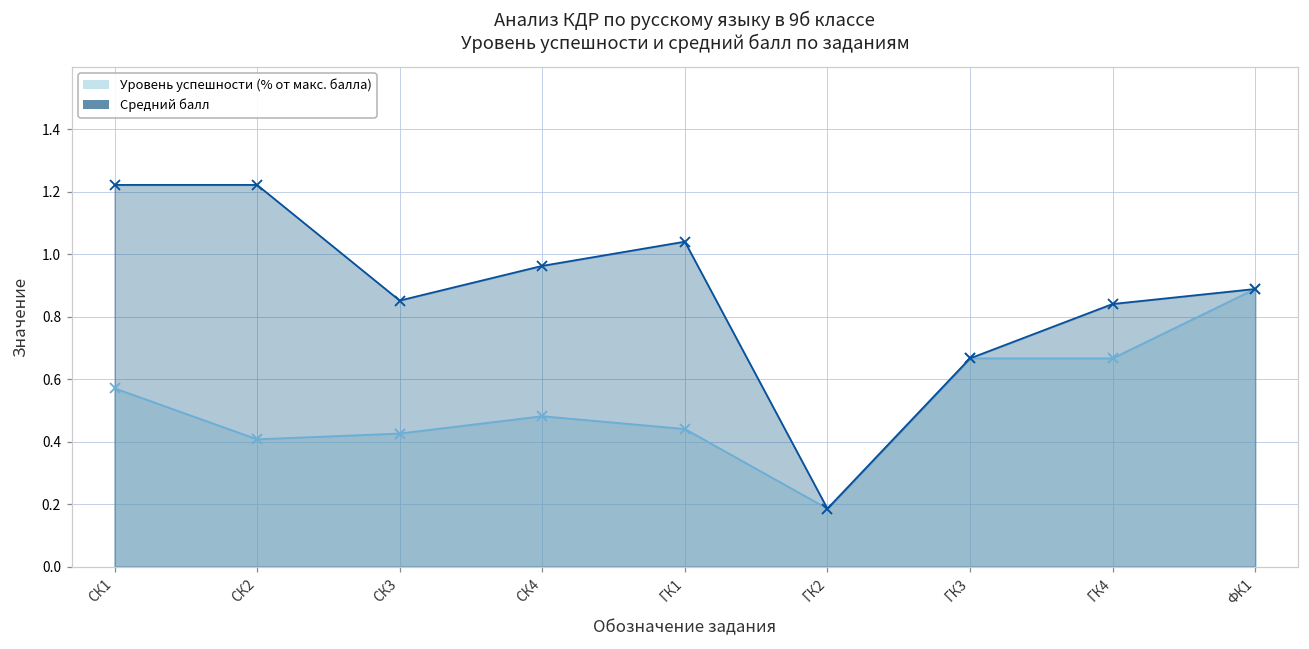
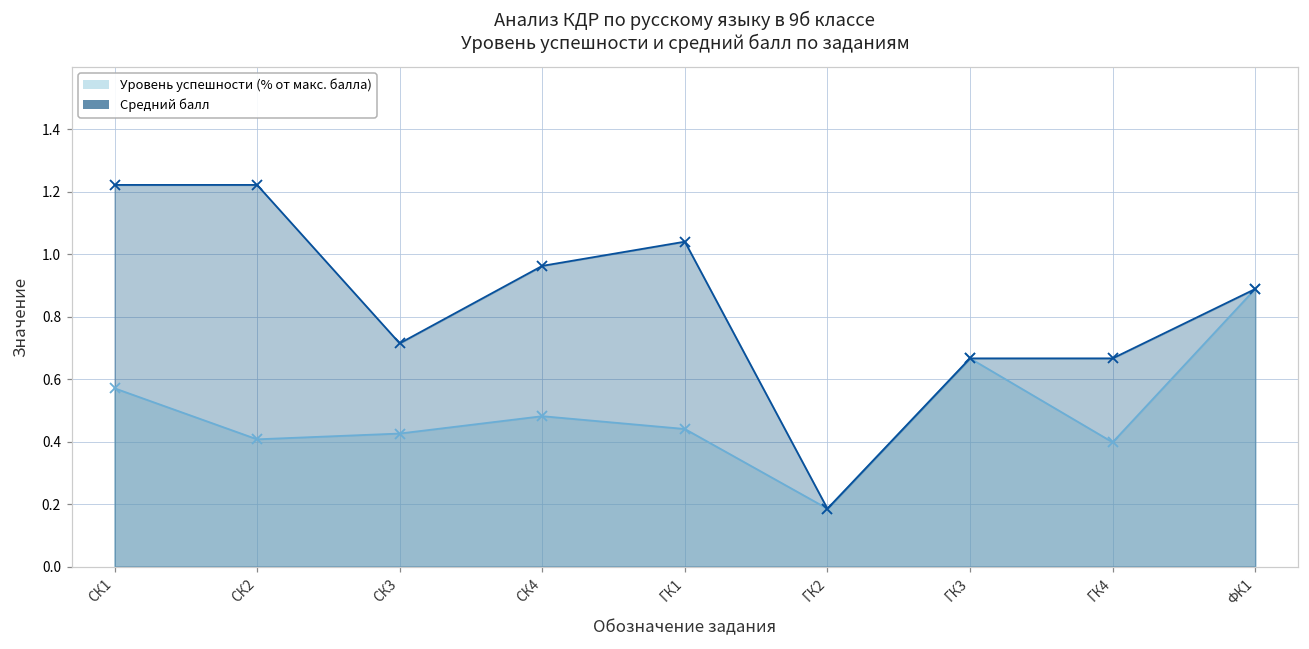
Средний балл, СК3: 0.85 -> 0.71
Уровень успешности (% от макс. балла), ГК4: 0.67 -> 0.40
Средний балл, ГК4: 0.84 -> 0.67
